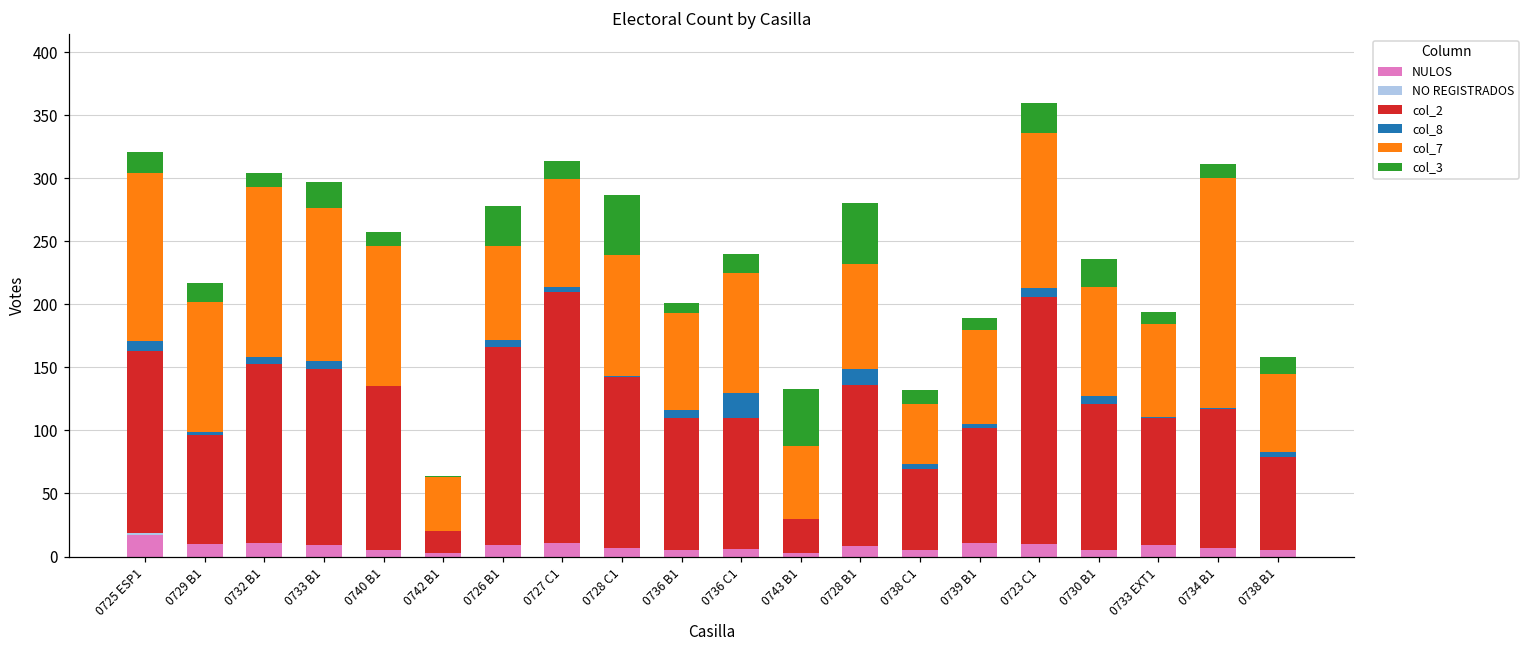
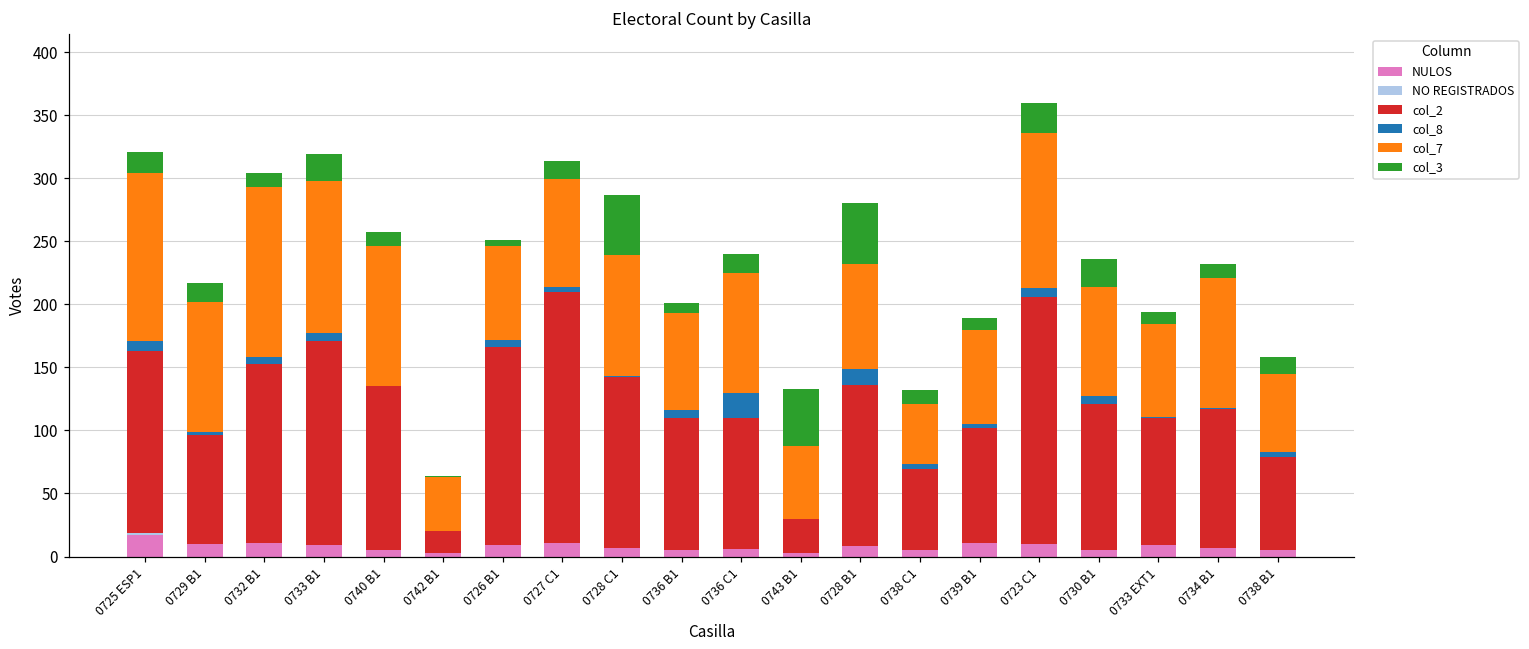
col_2, 0733 B1: 140 -> 162
col_3, 0726 B1: 32 -> 5
col_7, 0734 B1: 182 -> 103
